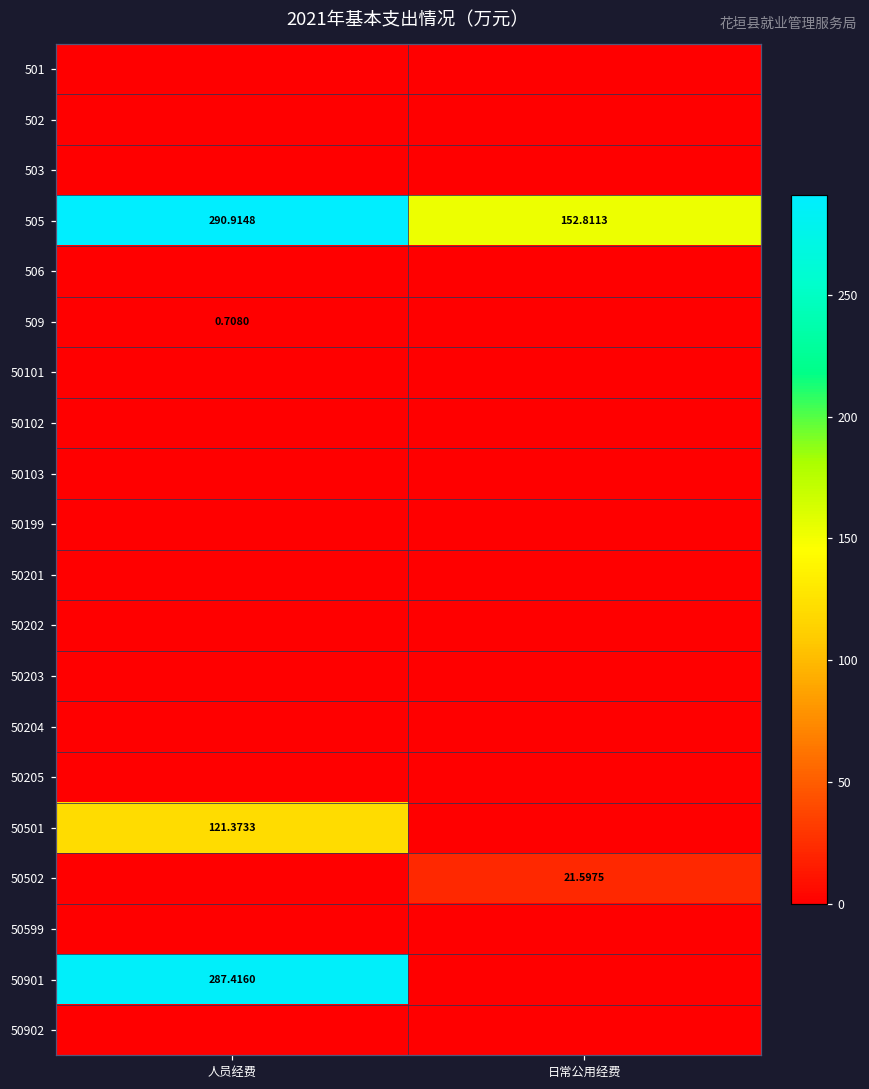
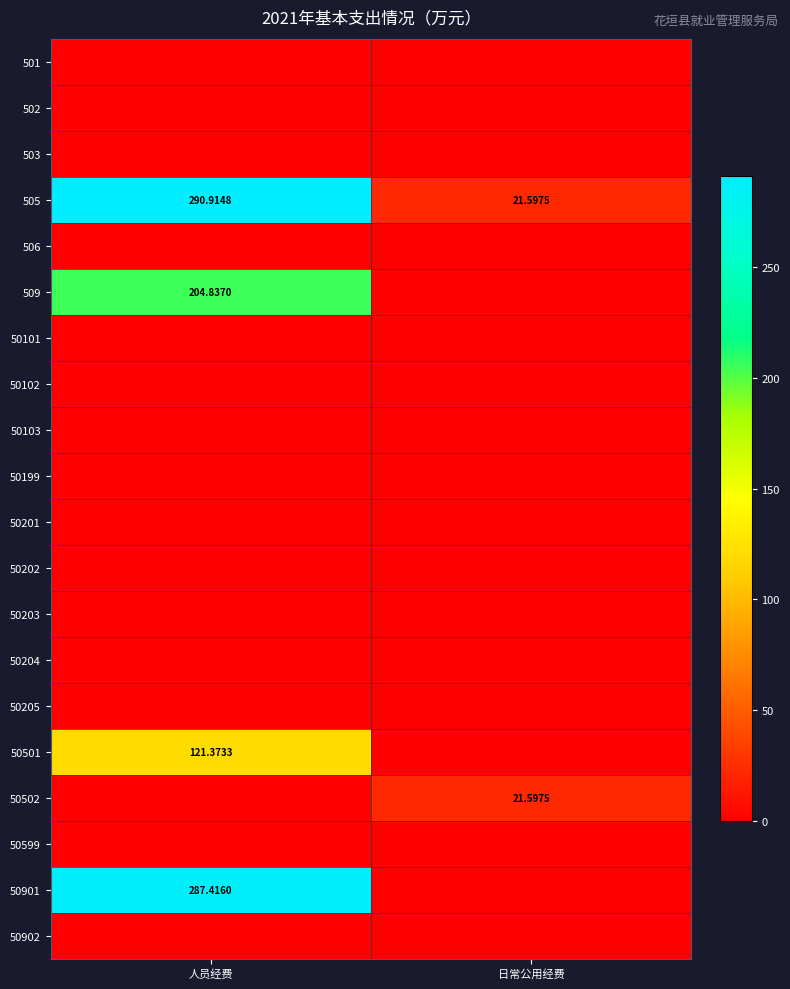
505, 日常公用经费: 152.8113 -> 21.5975
509, 人员经费: 0.7080 -> 204.8370
